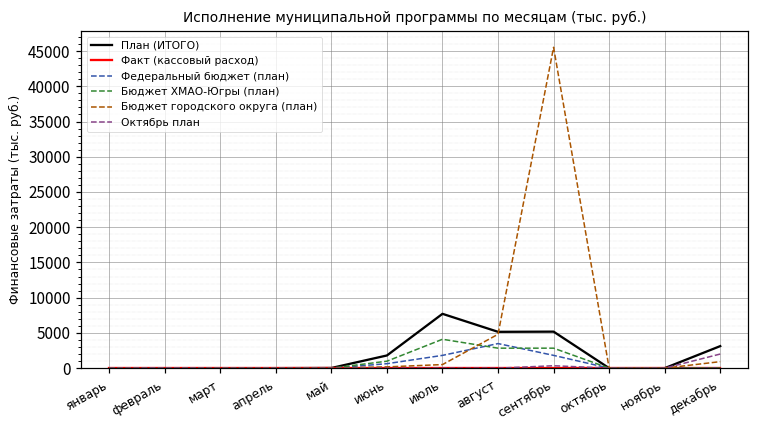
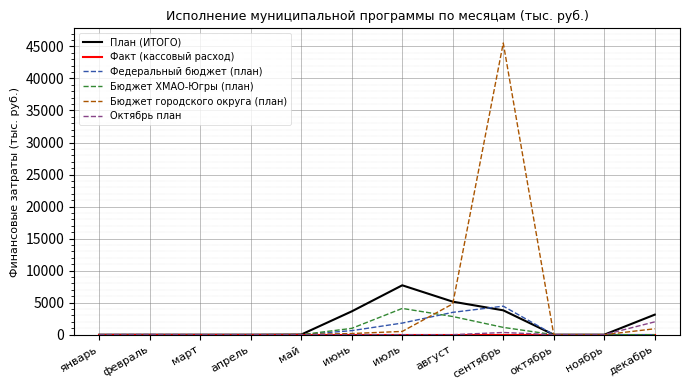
План (ИТОГО), июнь: 2000 -> 4000
План (ИТОГО), сентябрь: 5000 -> 4000
Федеральный бюджет (план), сентябрь: 2000 -> 4000
Бюджет ХМАО-Югры (план), сентябрь: 3000 -> 1000
